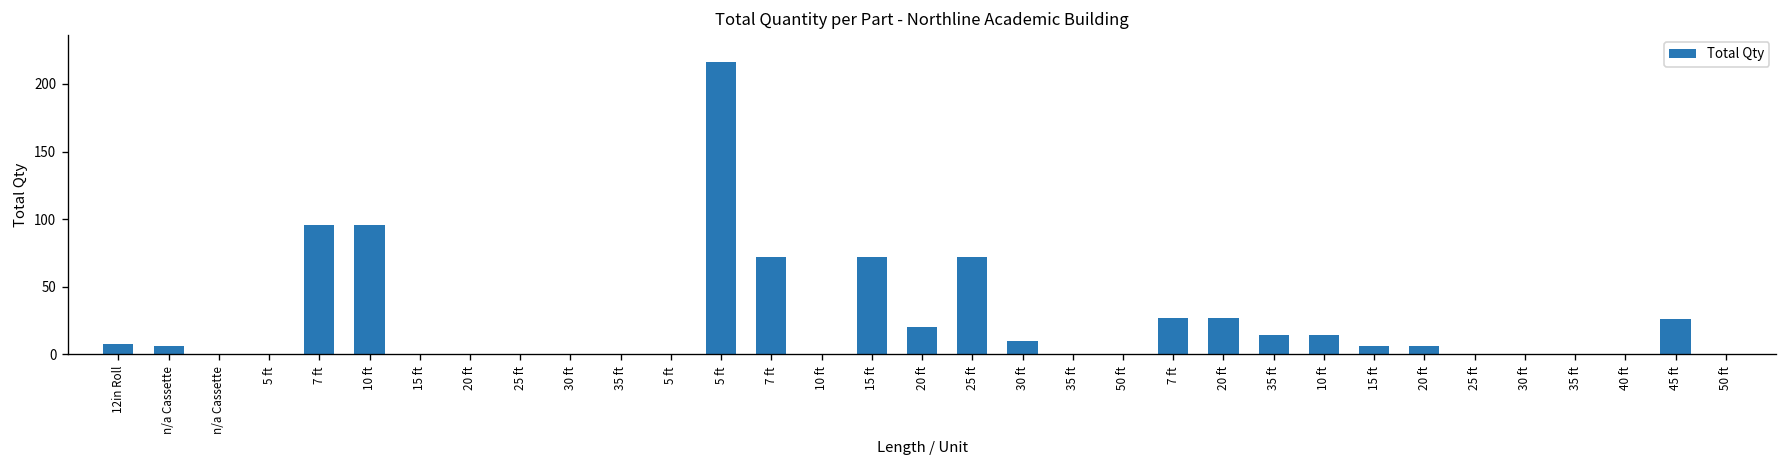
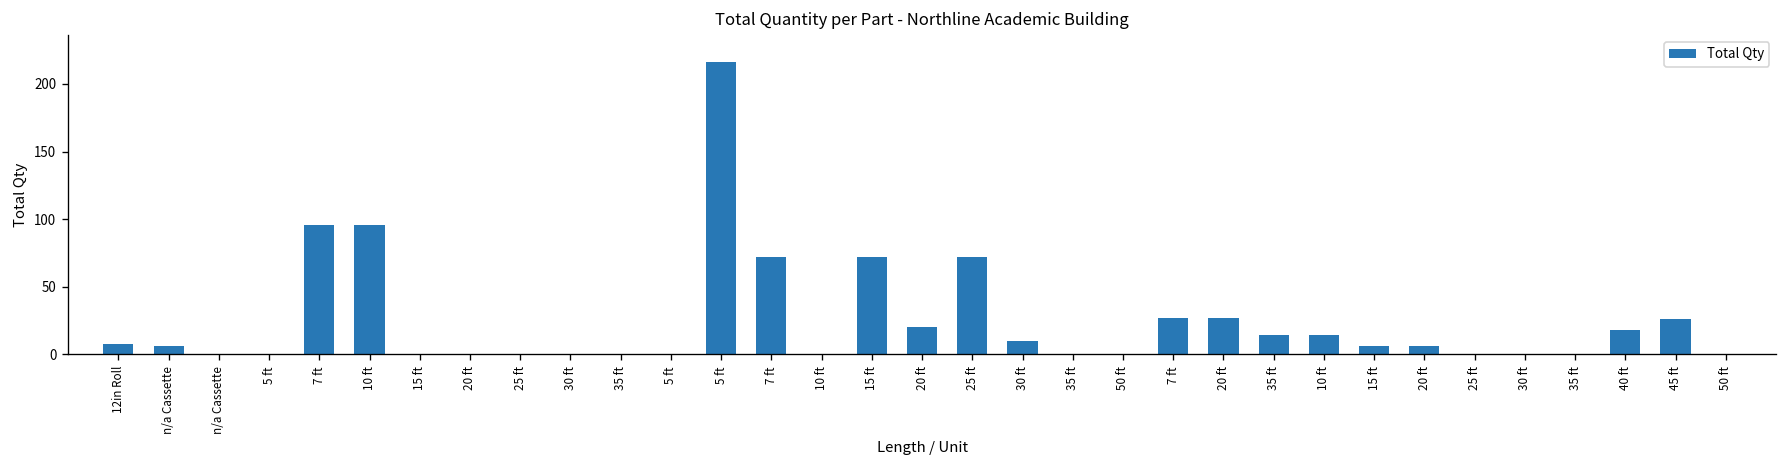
40 ft: 0 -> 18
